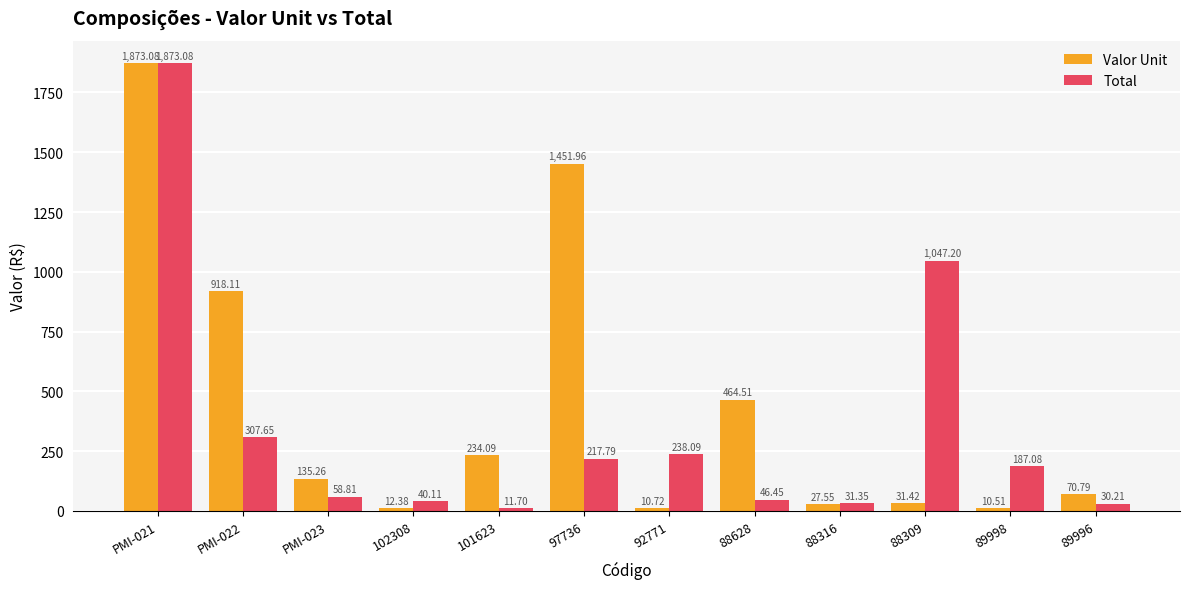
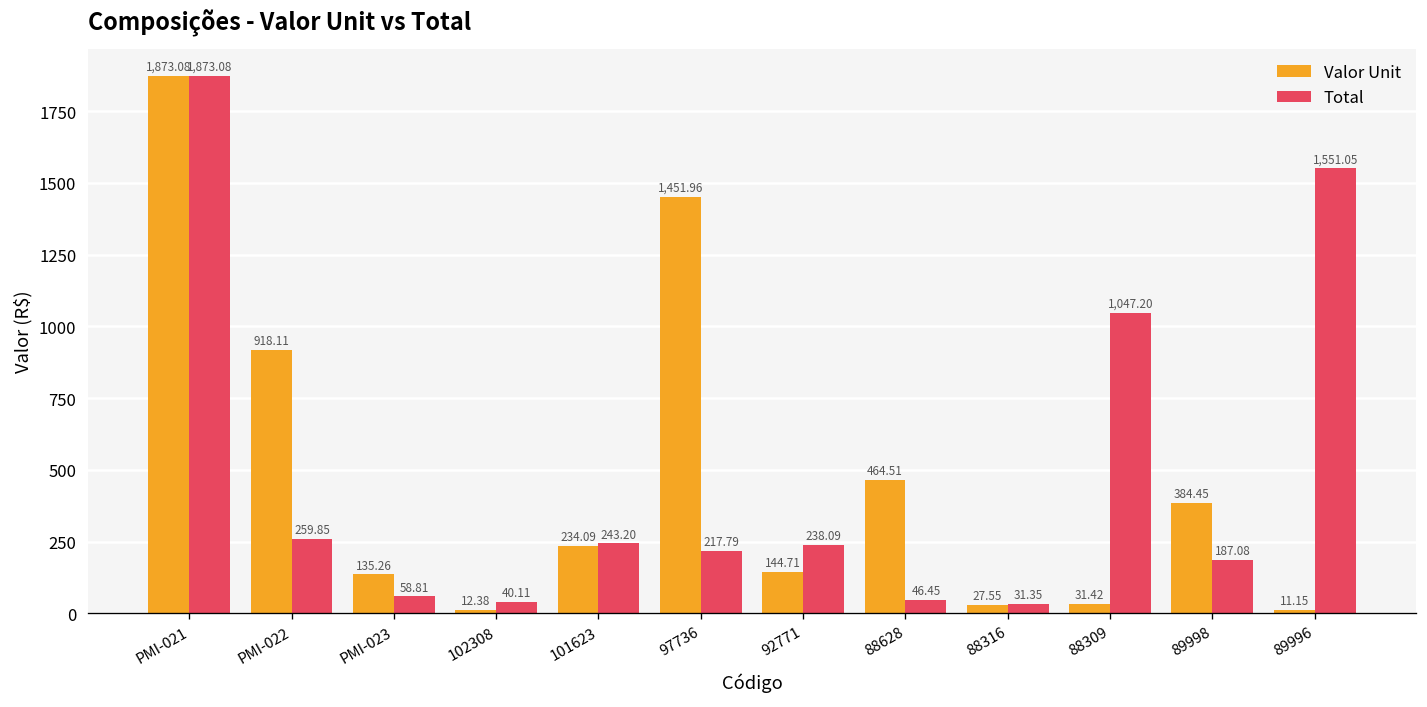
Total, PMI-022: 307.65 -> 259.85
Total, 101623: 11.70 -> 243.20
Valor Unit, 92771: 10.72 -> 144.71
Valor Unit, 89998: 10.51 -> 384.45
Valor Unit, 89996: 70.79 -> 11.15
Total, 89996: 30.21 -> 1,551.05
